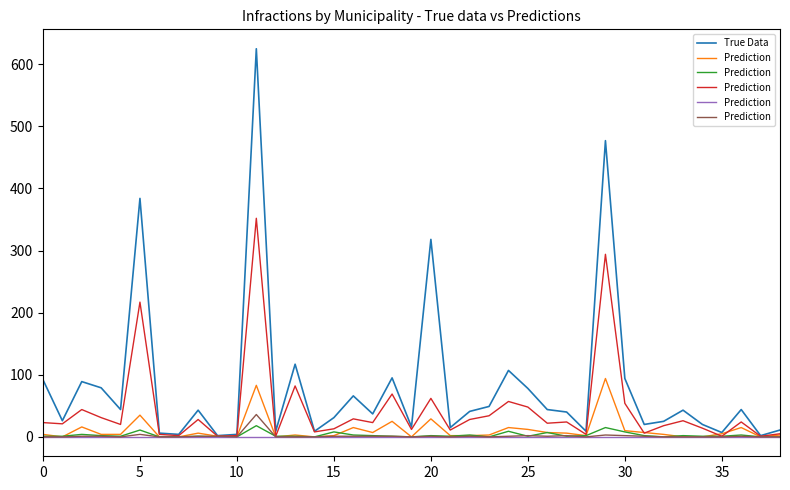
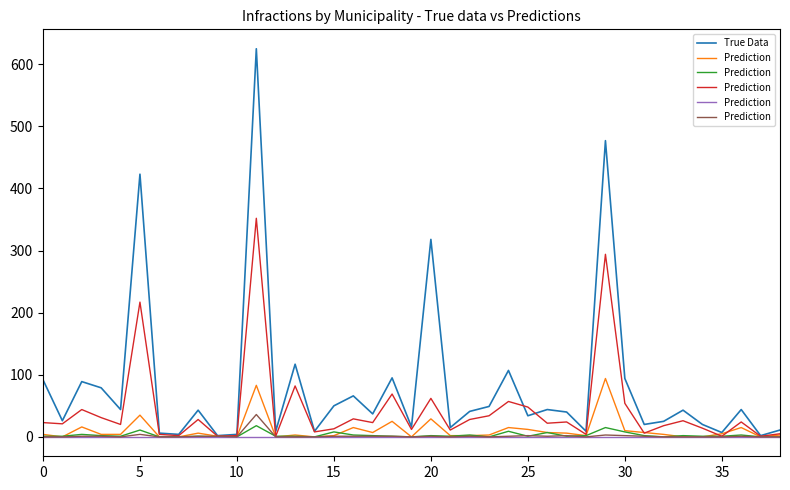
True Data, 5: 380 -> 420
True Data, 15: 30 -> 50
True Data, 25: 80 -> 30
